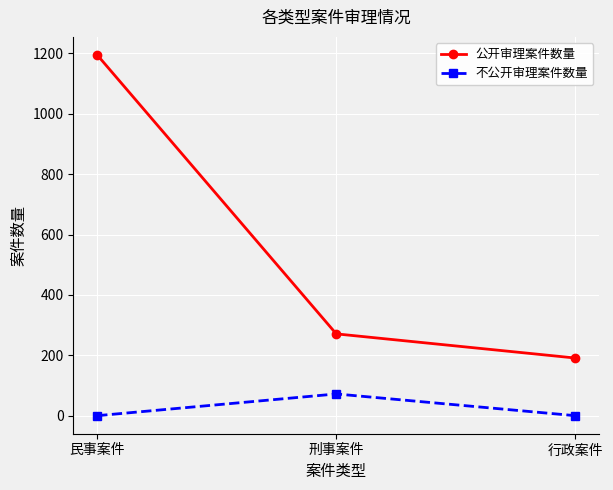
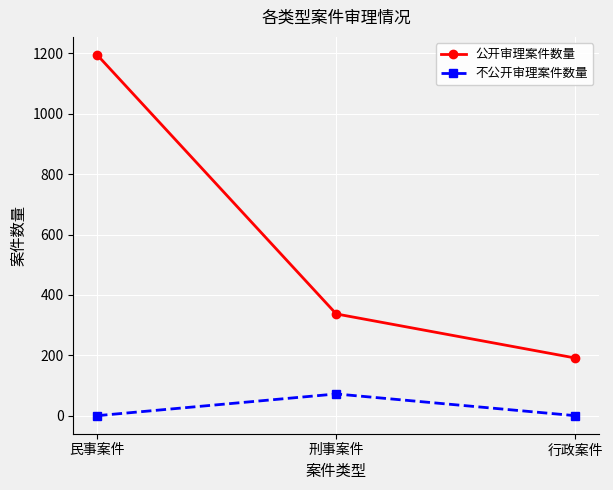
公开审理案件数量, 刑事案件: 270 -> 340
